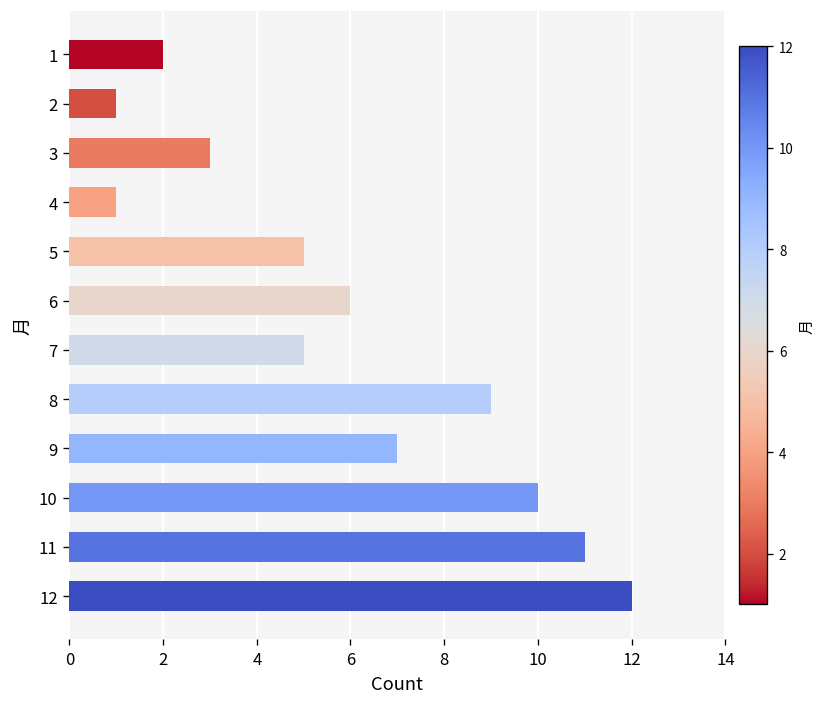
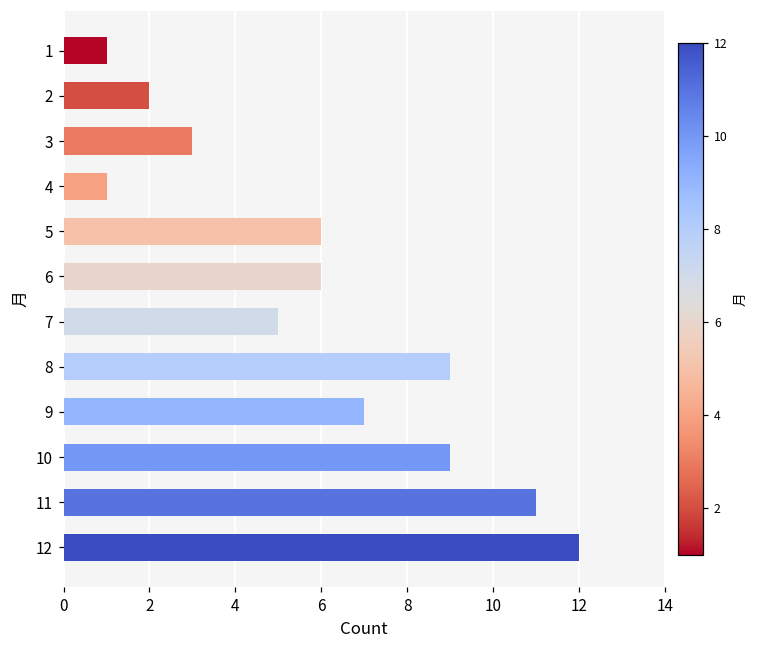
1: 2 -> 1
2: 1 -> 2
5: 5 -> 6
10: 10 -> 9
